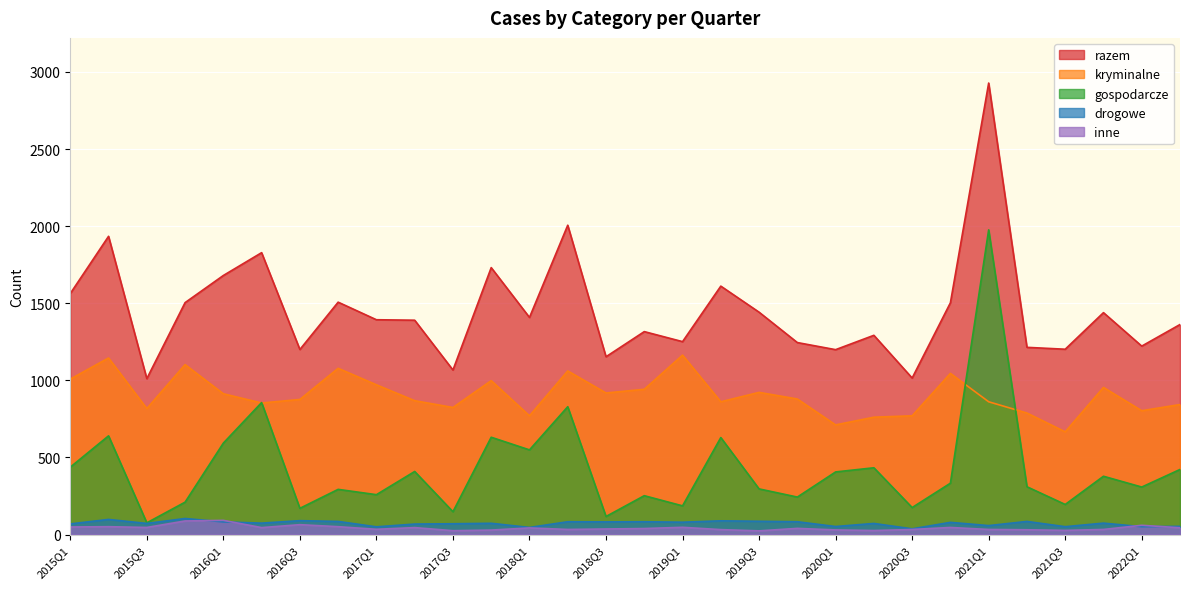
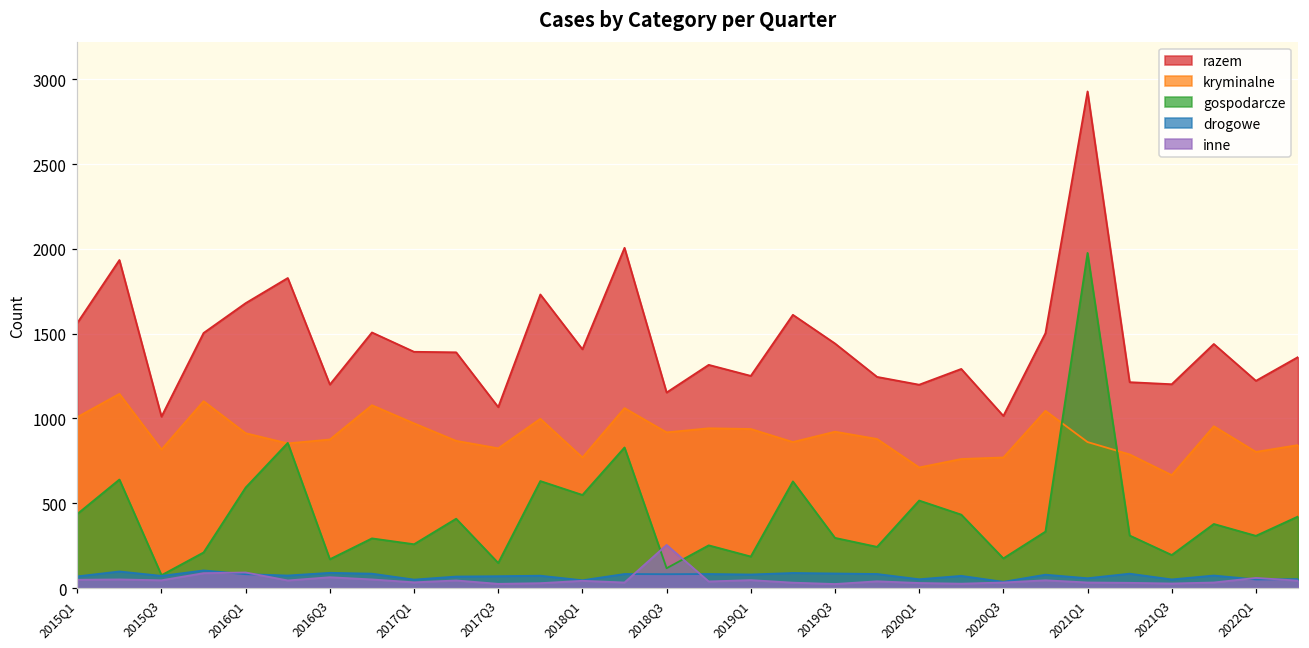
inne, 2018Q3: 40 -> 250
kryminalne, 2019Q1: 1160 -> 940
gospodarcze, 2020Q1: 410 -> 520
